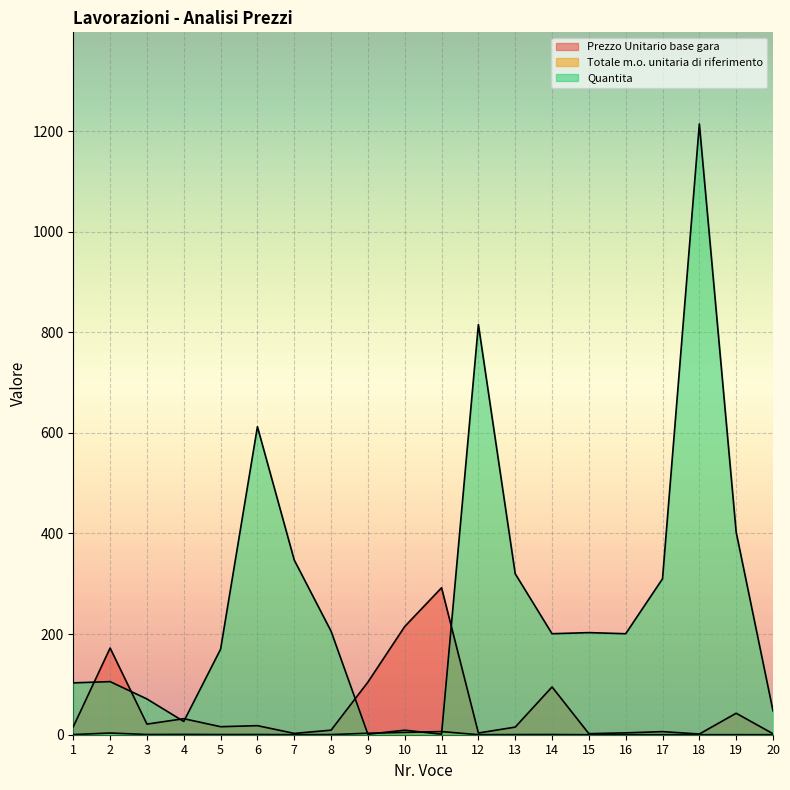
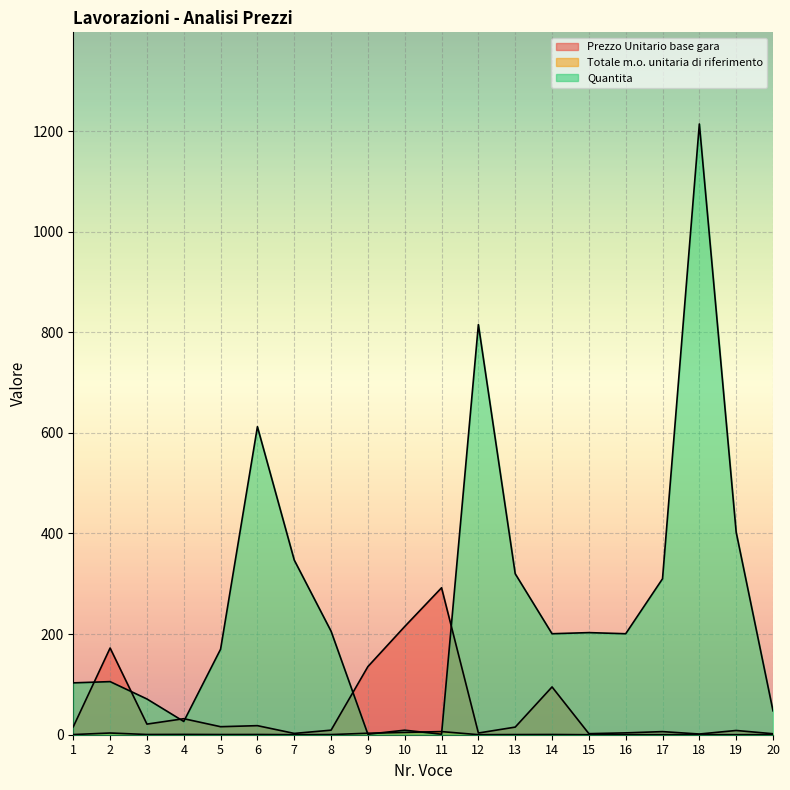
Prezzo Unitario base gara, 9: 100 -> 140
Prezzo Unitario base gara, 19: 40 -> 10
